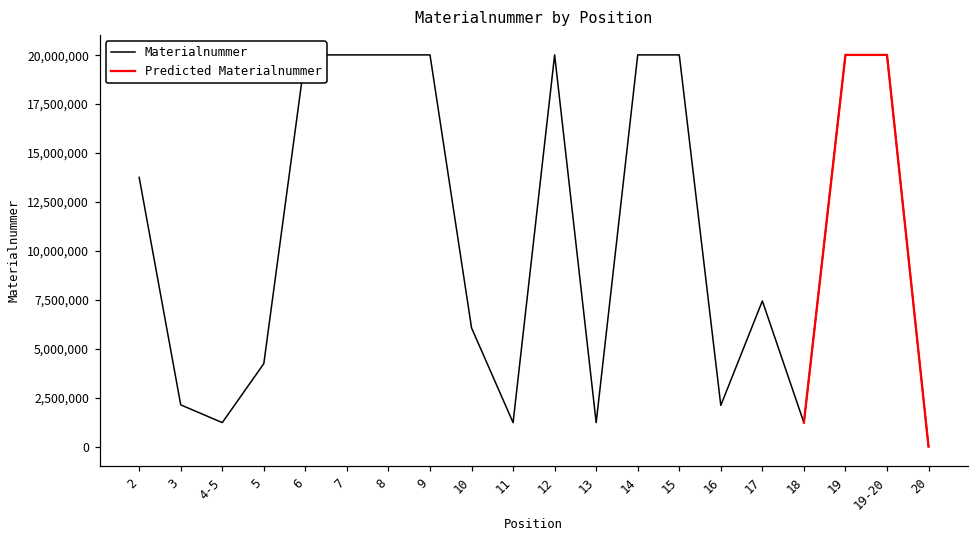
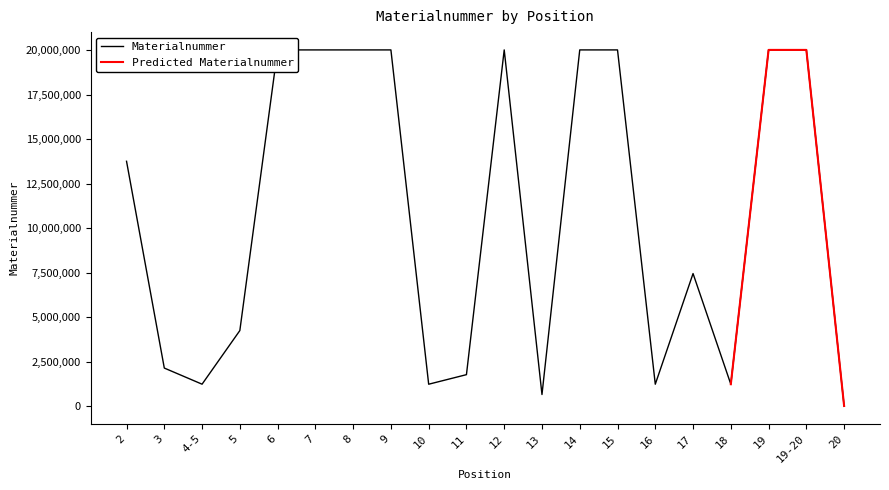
Materialnummer, 10: 6,100,000 -> 1,200,000
Materialnummer, 11: 1,200,000 -> 1,800,000
Materialnummer, 13: 1,200,000 -> 600,000
Materialnummer, 16: 2,100,000 -> 1,200,000
